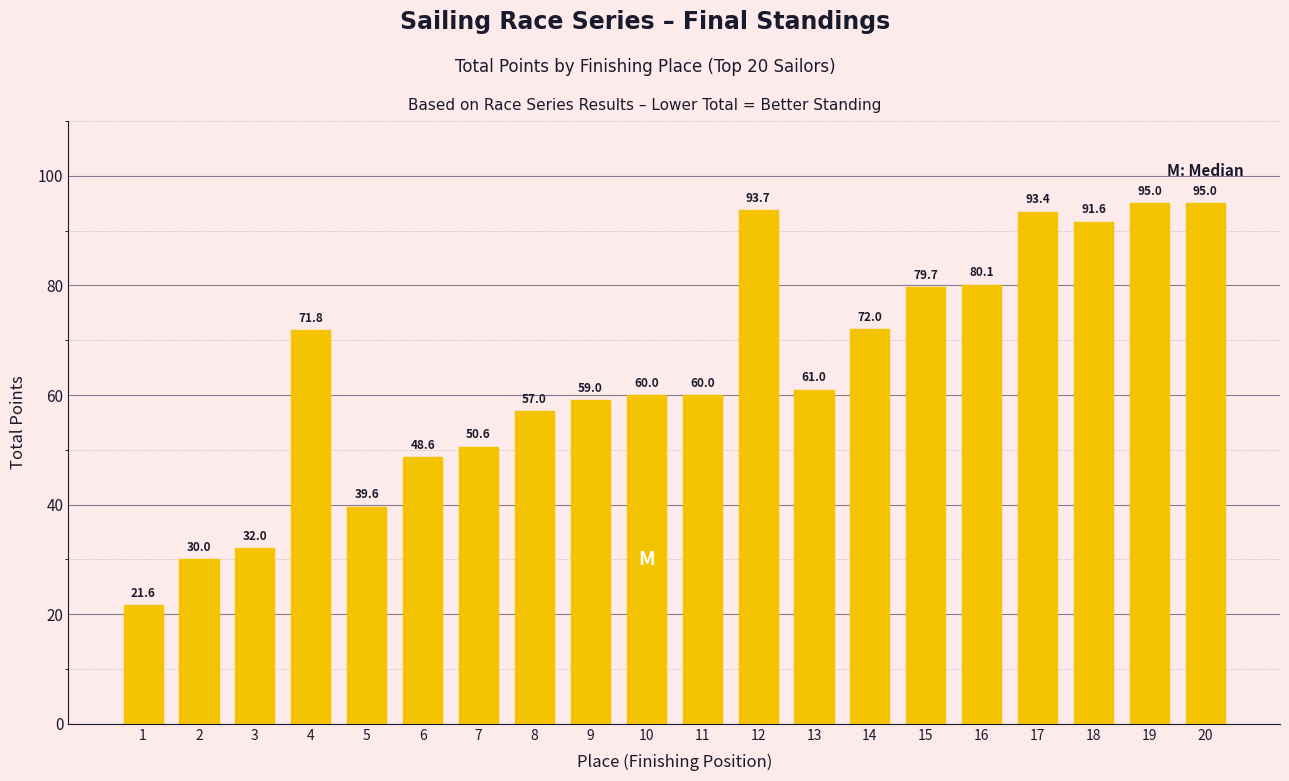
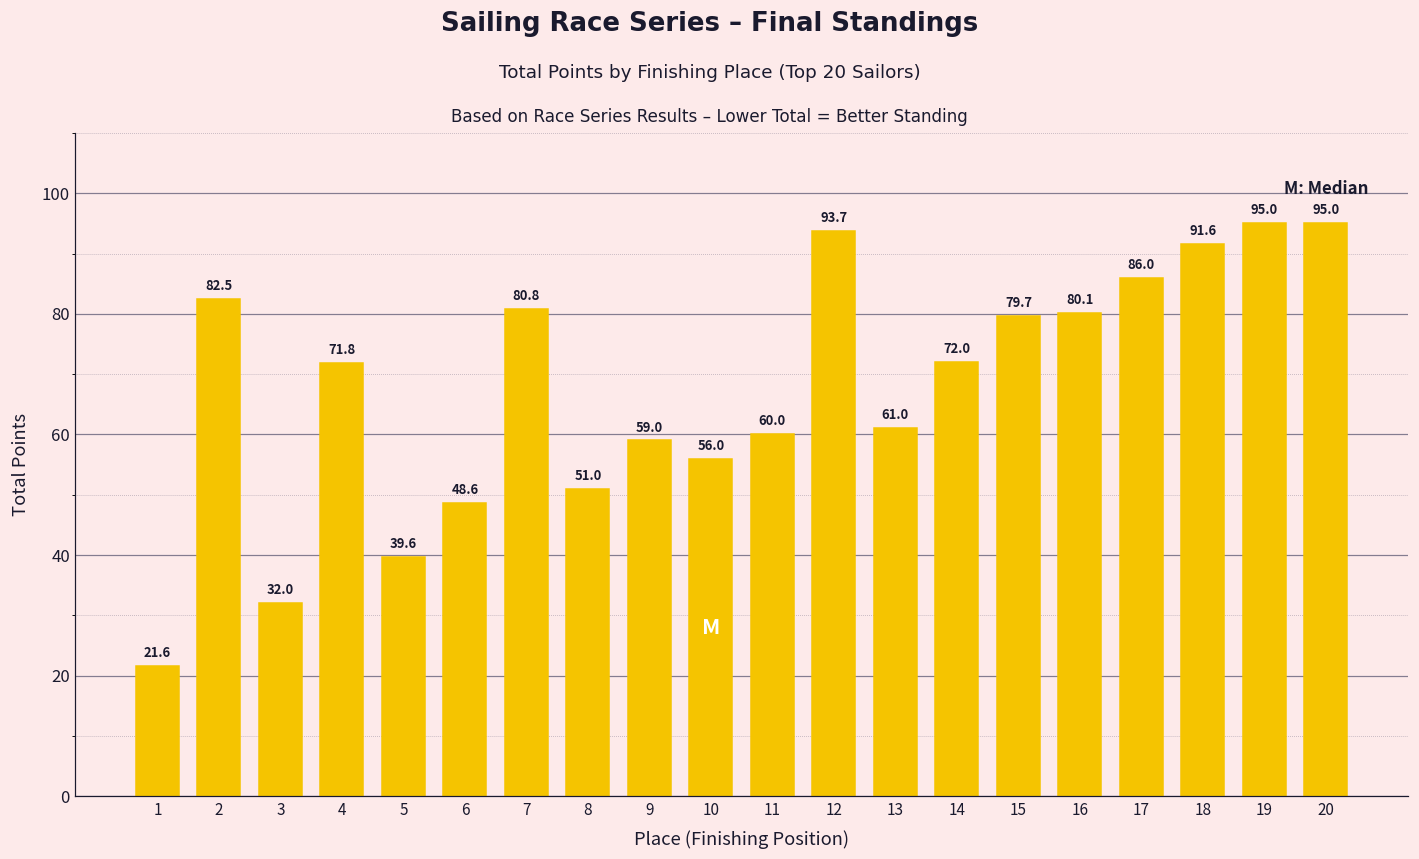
2: 30.0 -> 82.5
7: 50.6 -> 80.8
8: 57.0 -> 51.0
10: 60.0 -> 56.0
17: 93.4 -> 86.0
